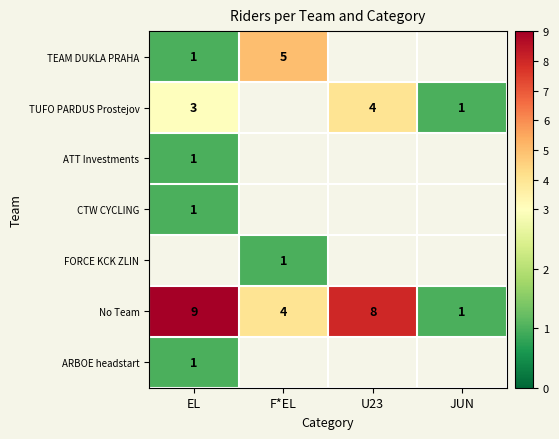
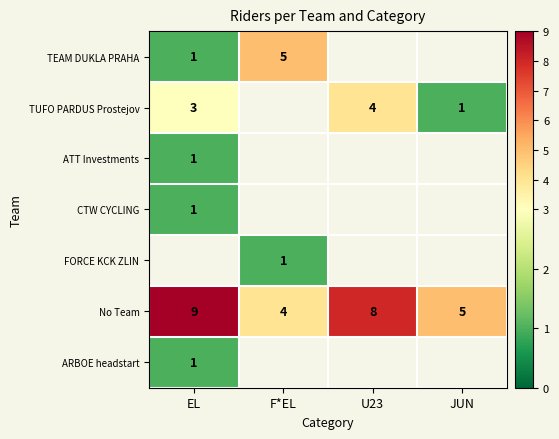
No Team, JUN: 1 -> 5
